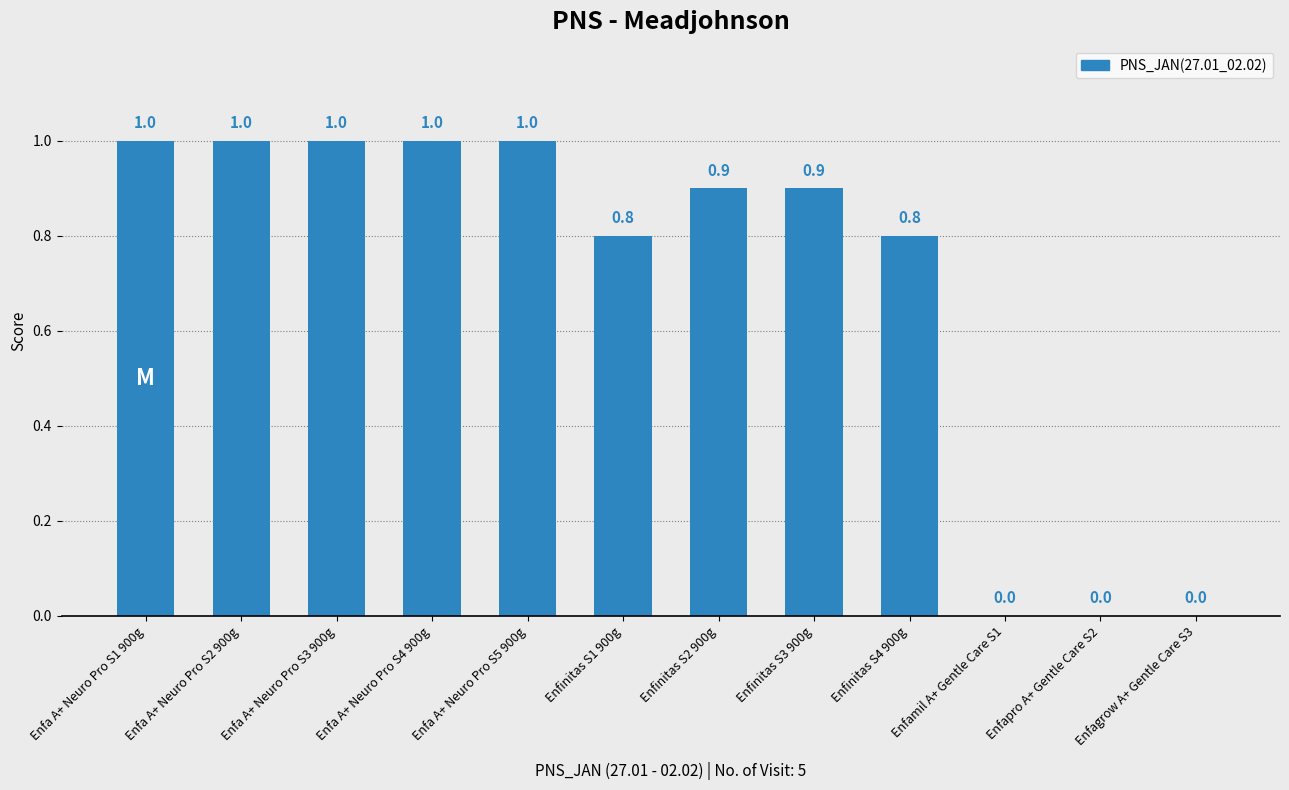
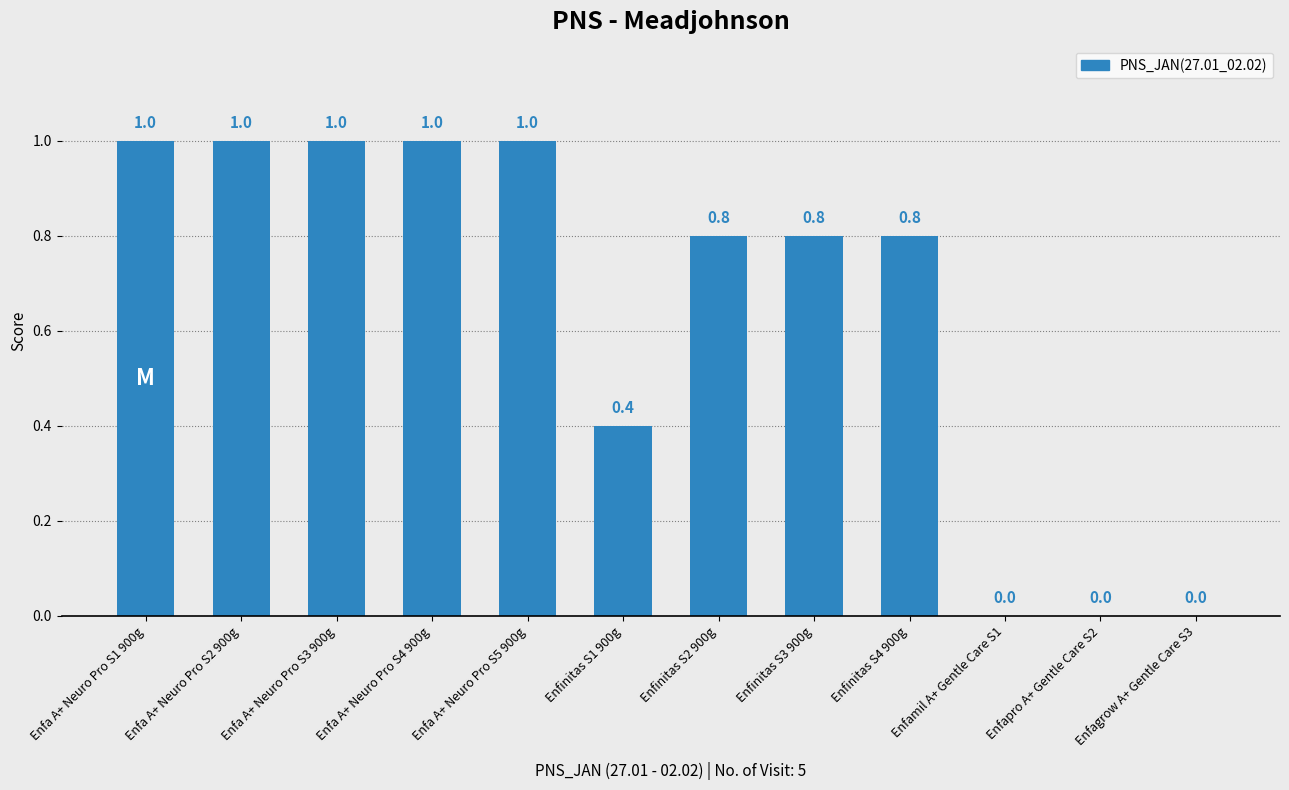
Enfinitas S1 900g: 0.8 -> 0.4
Enfinitas S2 900g: 0.9 -> 0.8
Enfinitas S3 900g: 0.9 -> 0.8
